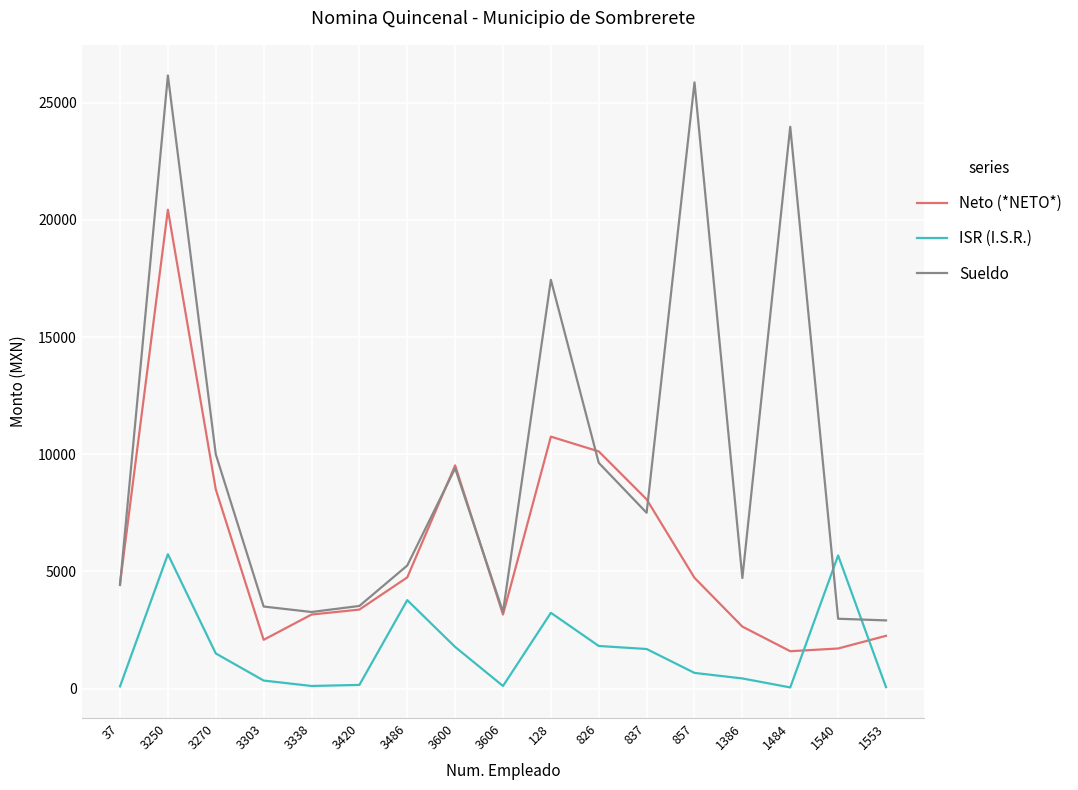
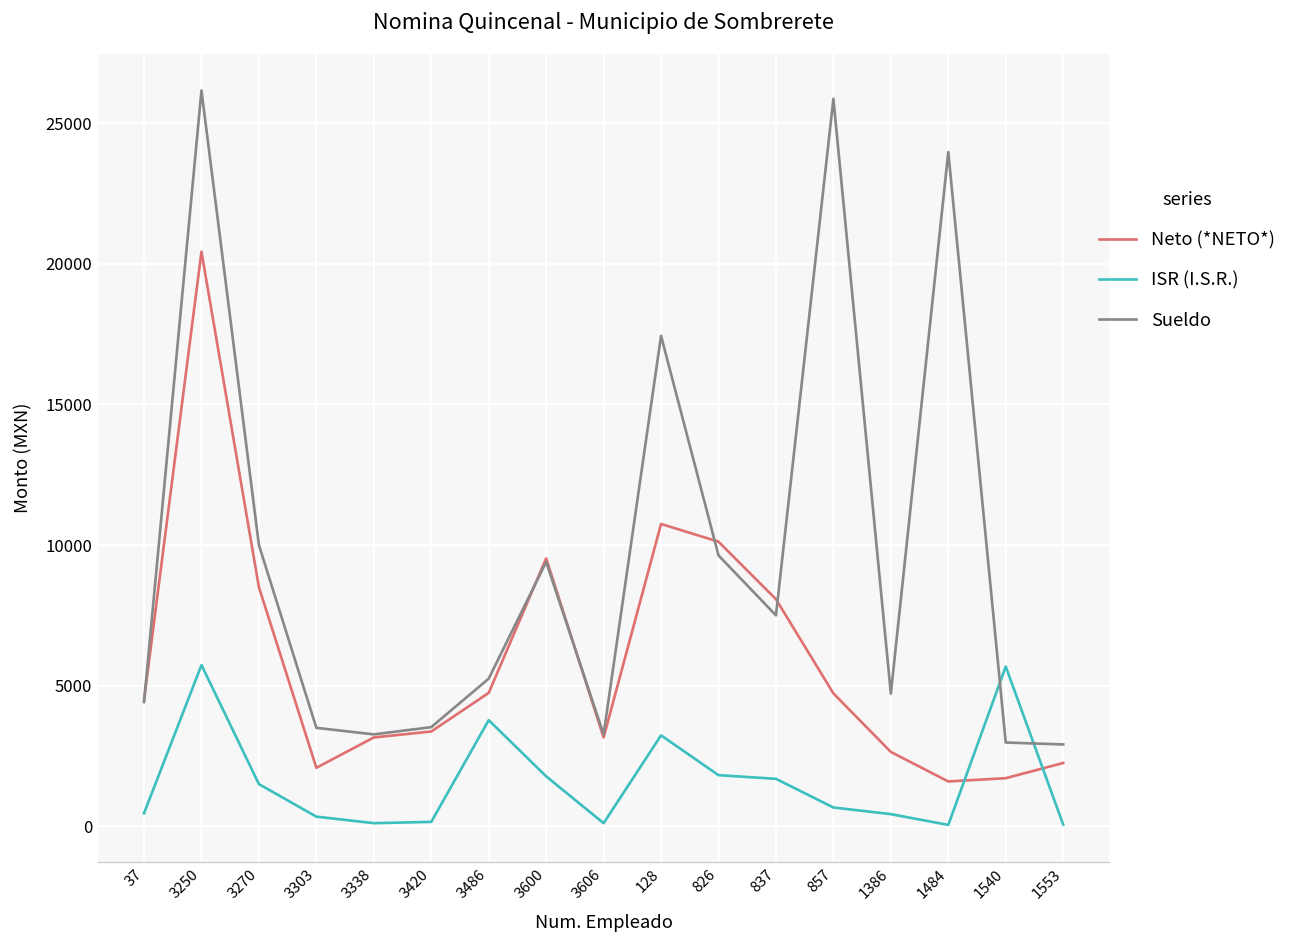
ISR (I.S.R.), 37: 100 -> 500
